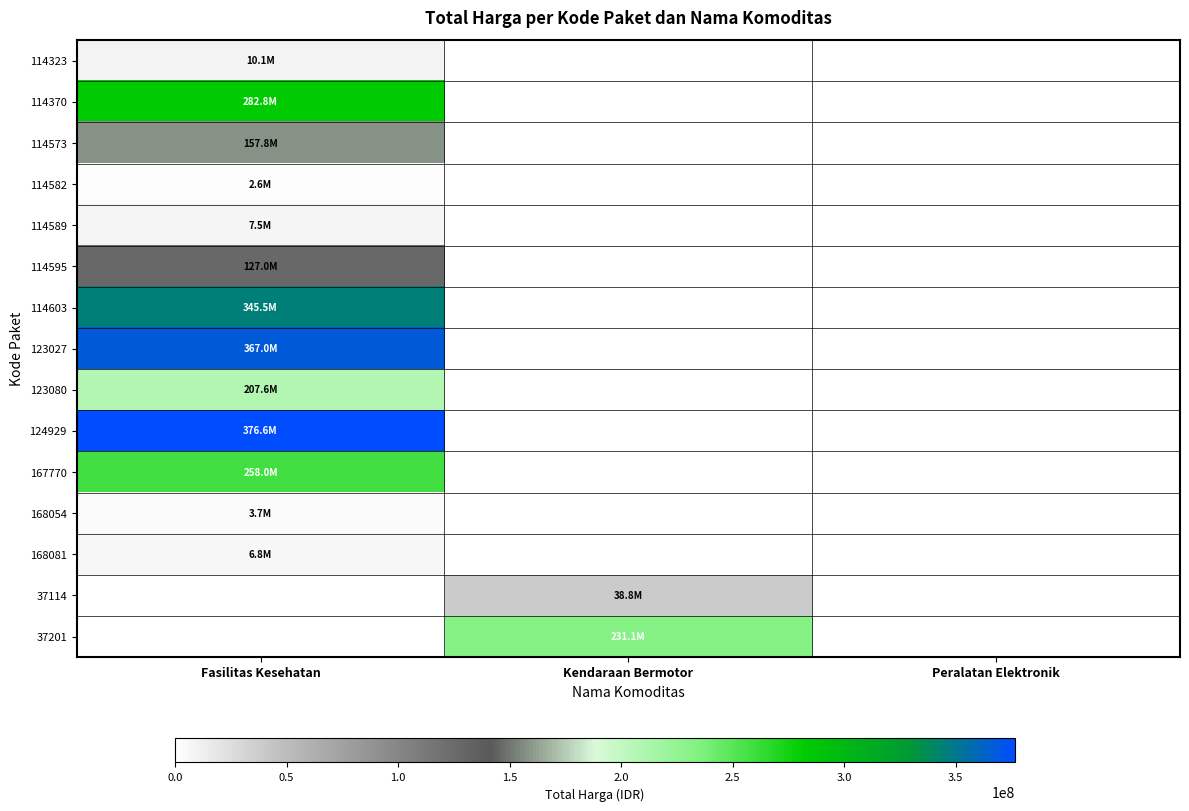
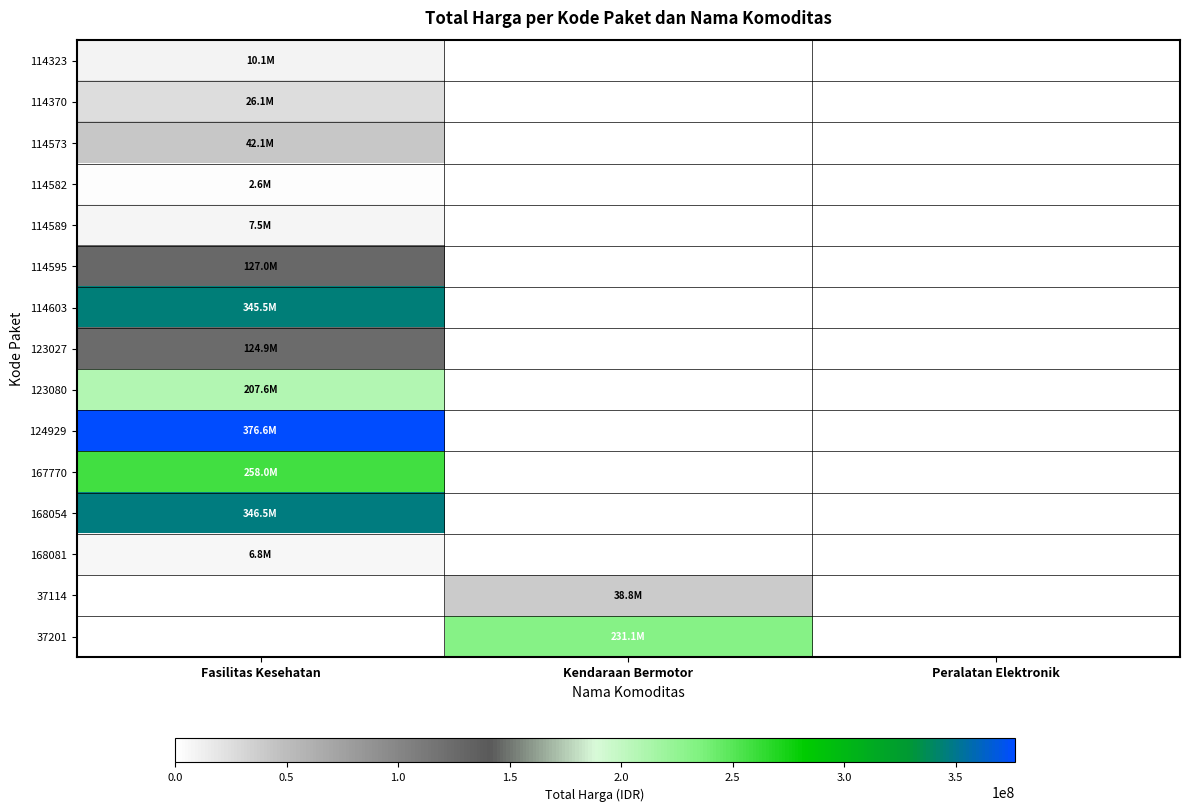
114370, Fasilitas Kesehatan: 282.8M -> 26.1M
114573, Fasilitas Kesehatan: 157.8M -> 42.1M
123027, Fasilitas Kesehatan: 367.0M -> 124.9M
168054, Fasilitas Kesehatan: 3.7M -> 346.5M
